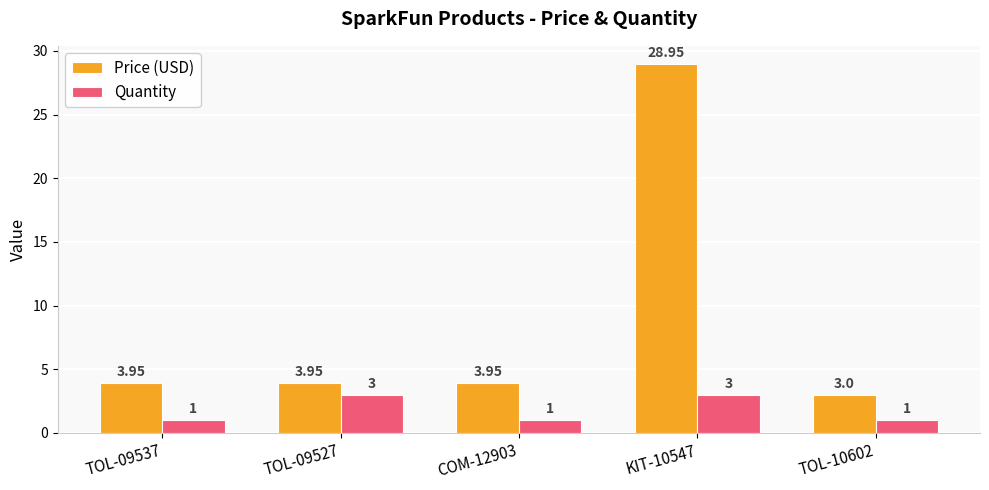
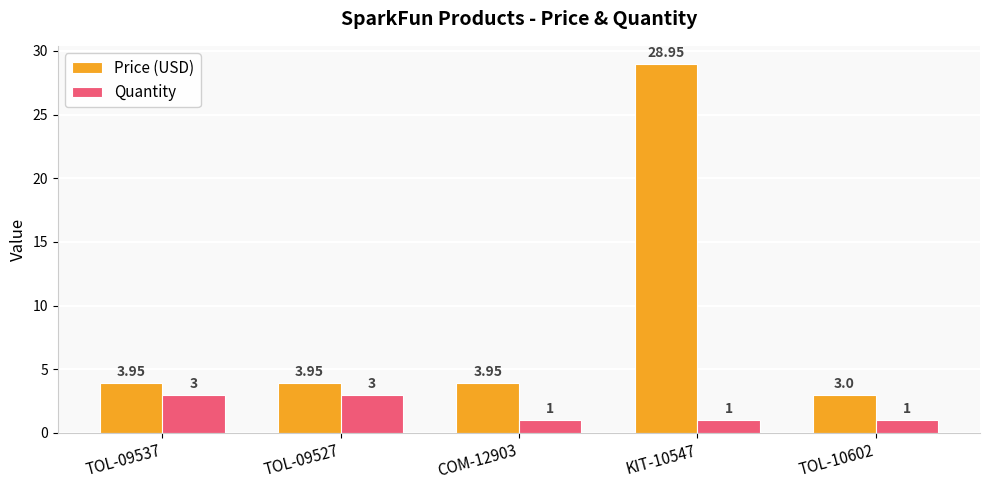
Quantity, TOL-09537: 1 -> 3
Quantity, KIT-10547: 3 -> 1
